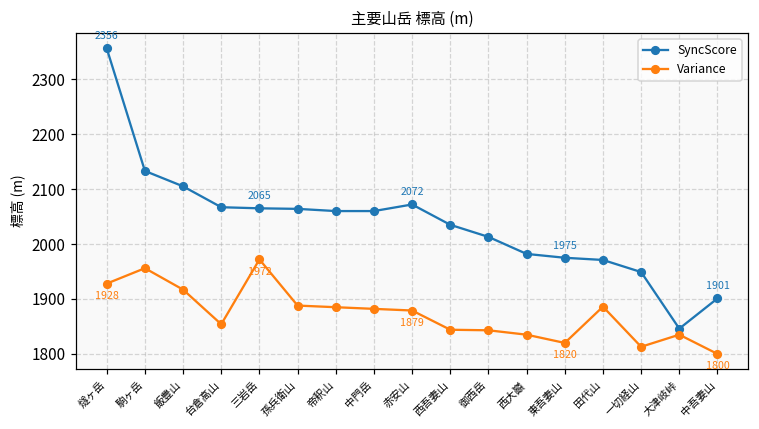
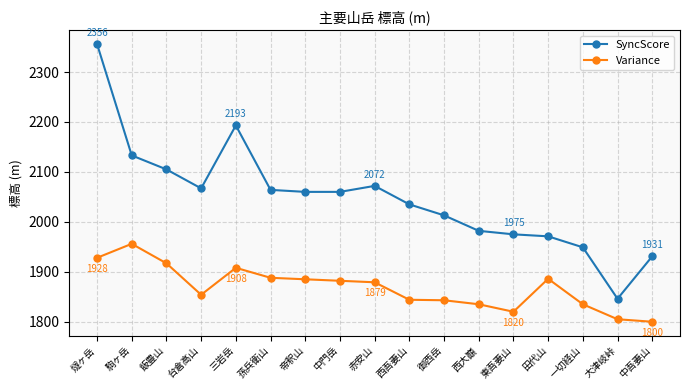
SyncScore, 三岩岳: 2065 -> 2193
Variance, 三岩岳: 1972 -> 1908
Variance, 一切経山: 1810 -> 1840
Variance, 大津岐峠: 1840 -> 1810
SyncScore, 中吾妻山: 1901 -> 1931
